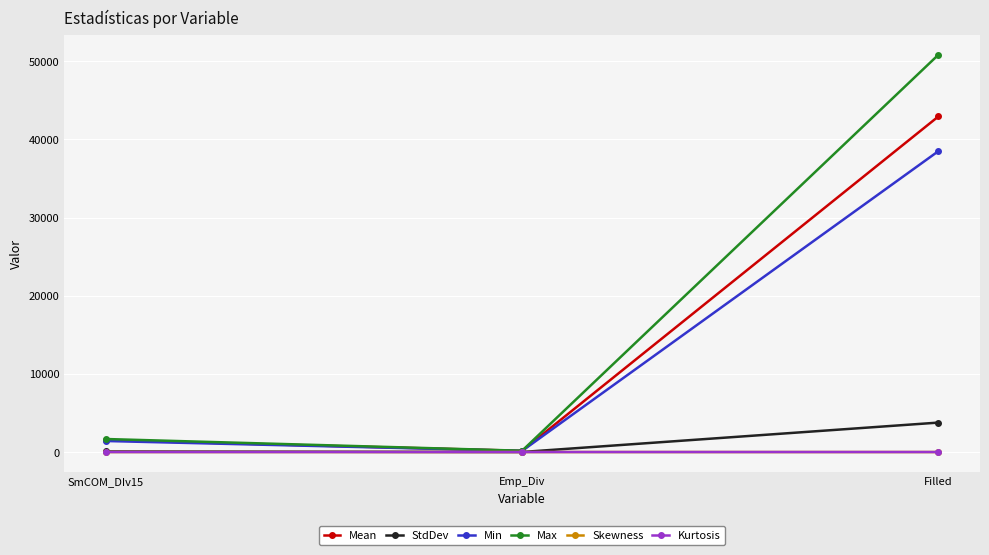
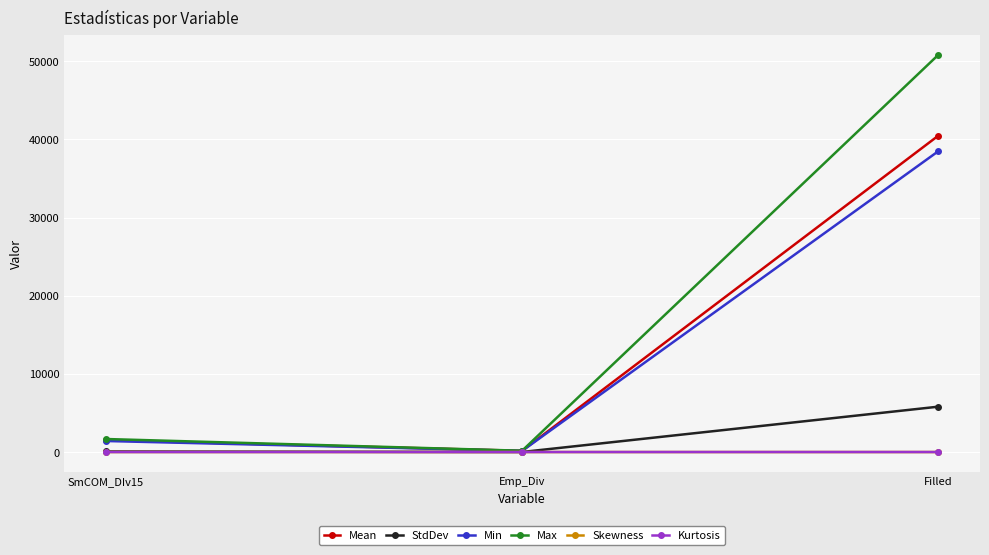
Mean, Filled: 43000 -> 40000
StdDev, Filled: 4000 -> 6000
